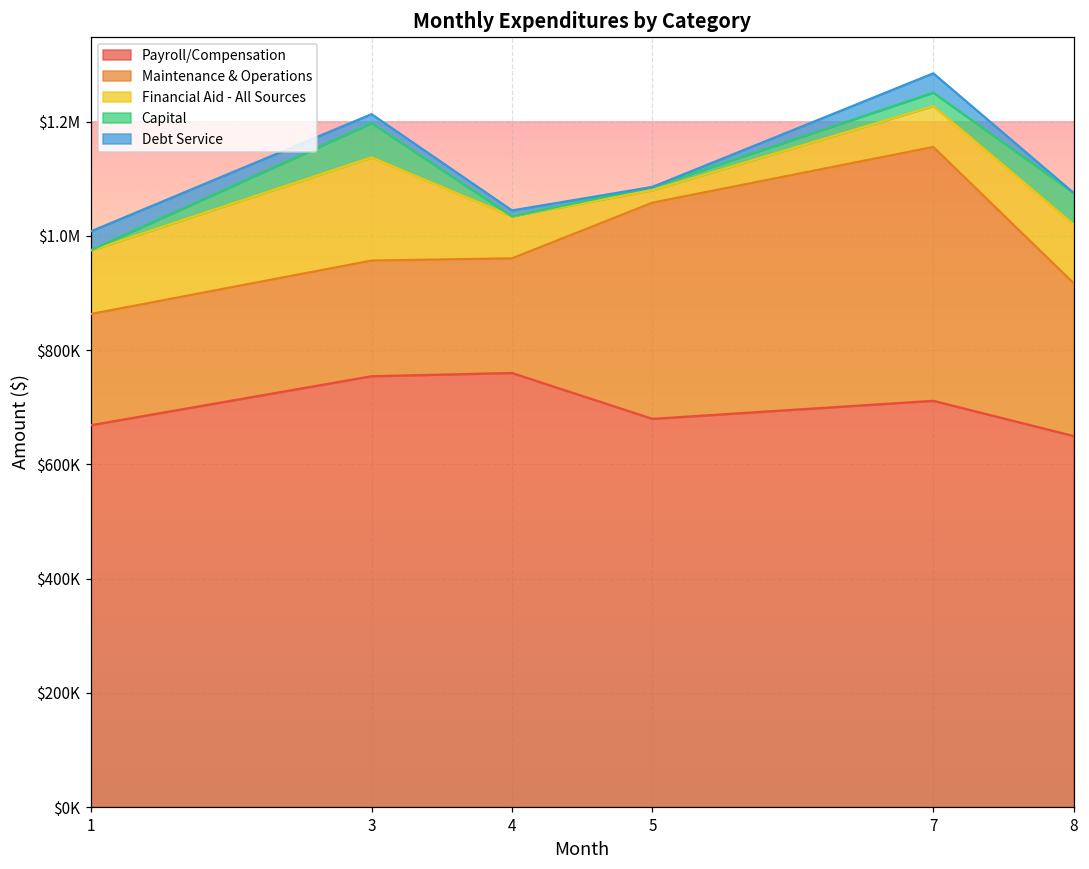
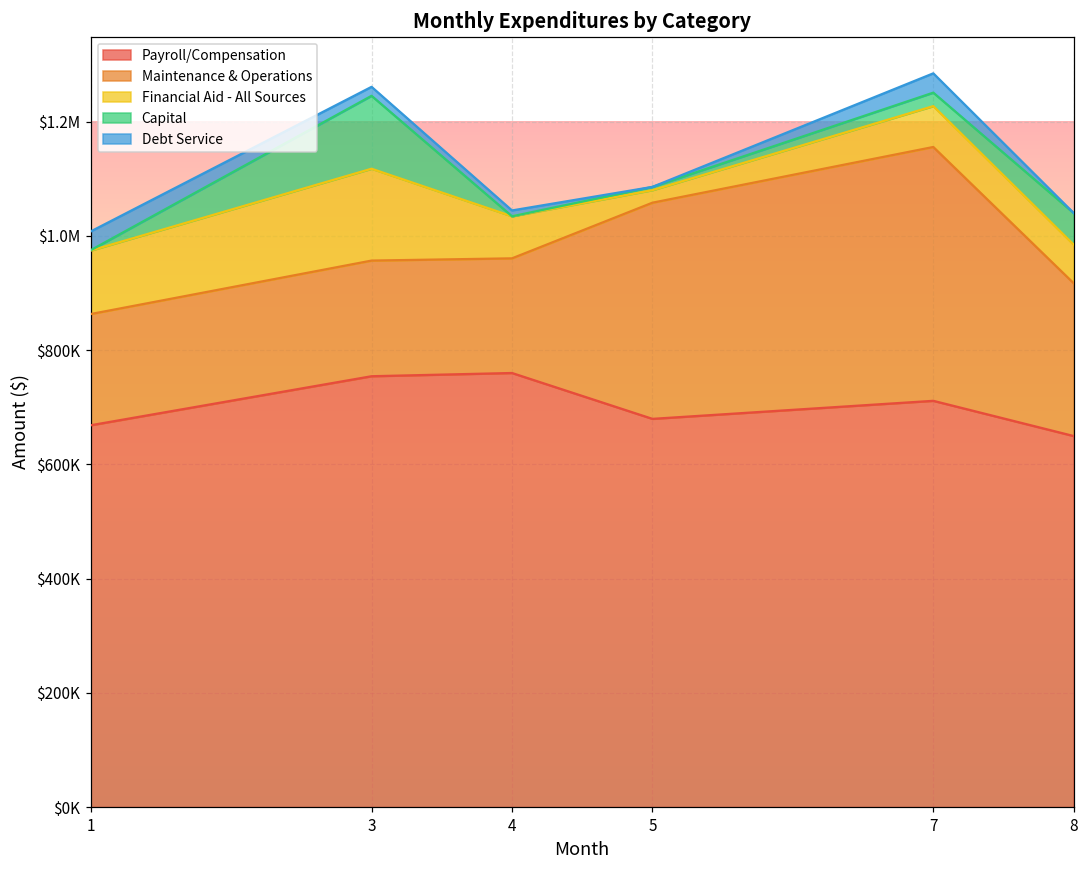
Financial Aid - All Sources, 3: $180000 -> $160000
Capital, 3: $60000 -> $130000
Financial Aid - All Sources, 8: $100000 -> $70000
